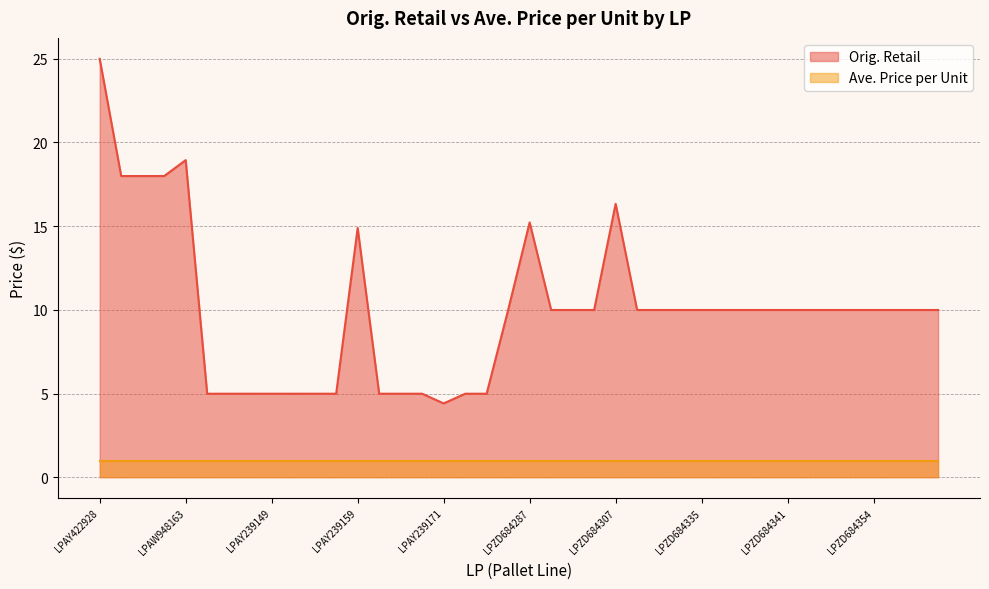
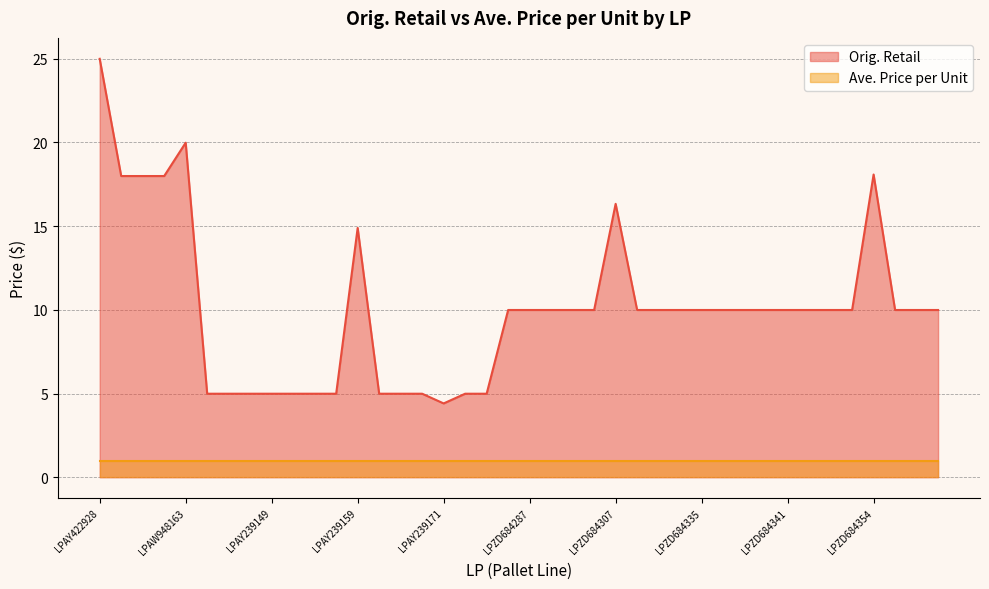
Orig. Retail, LPAW948163: 18.9 -> 20.0
Orig. Retail, LPZD684287: 15.2 -> 10.0
Orig. Retail, LPZD684354: 10.0 -> 18.1
